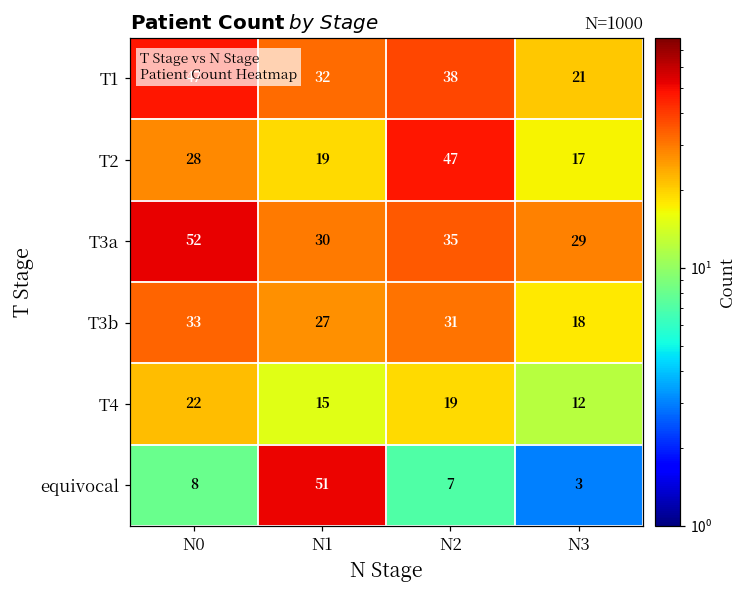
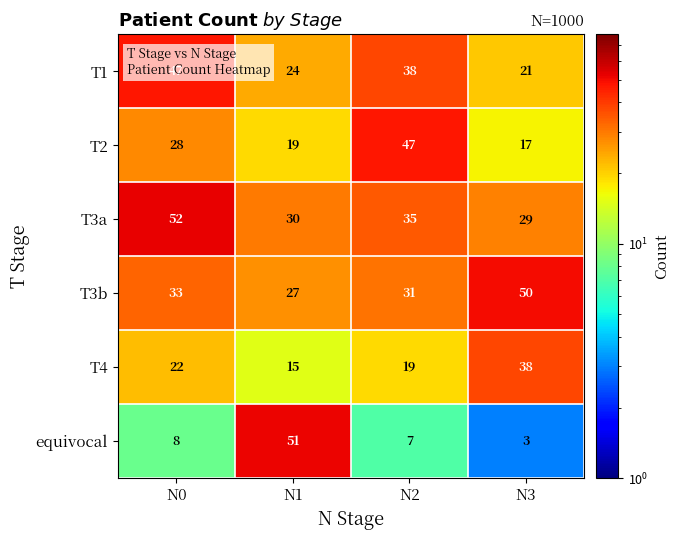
T1, N1: 32 -> 24
T3b, N3: 18 -> 50
T4, N3: 12 -> 38
